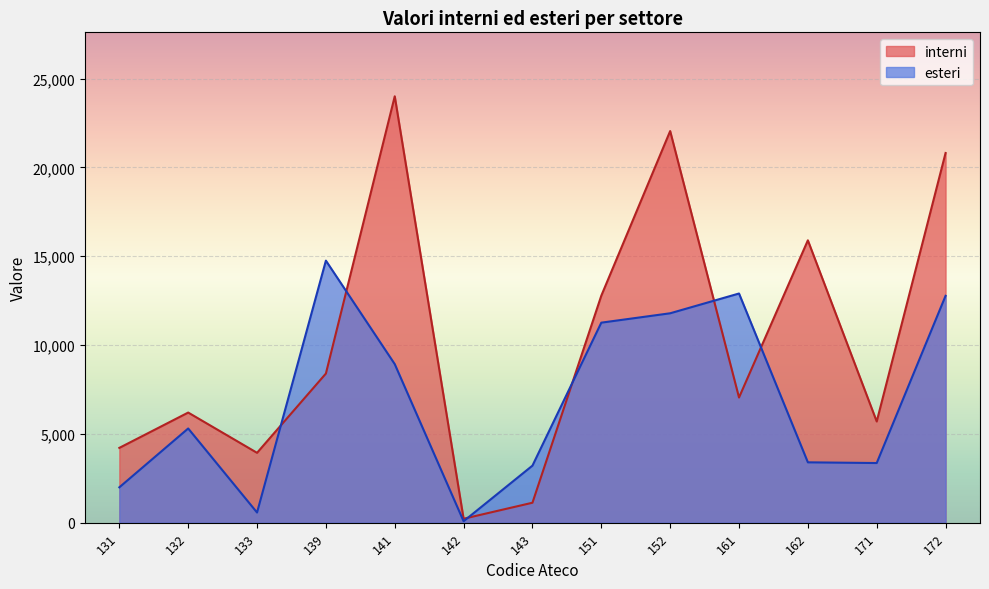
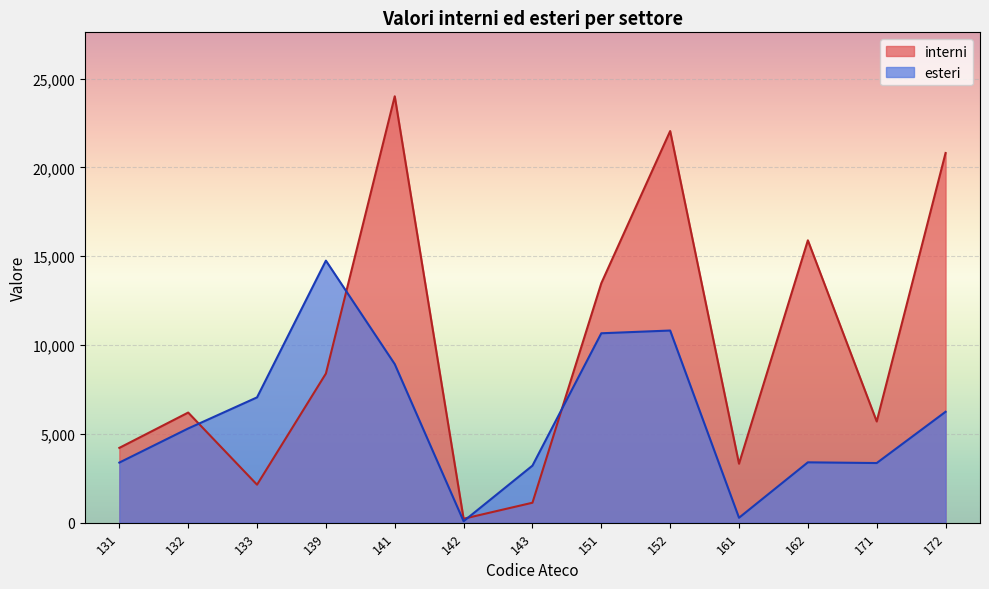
esteri, 131: 2,000 -> 3,400
interni, 133: 3,900 -> 2,100
esteri, 133: 600 -> 7,100
interni, 151: 12,800 -> 13,500
esteri, 151: 11,300 -> 10,700
esteri, 152: 11,800 -> 10,800
interni, 161: 7,000 -> 3,300
esteri, 161: 12,900 -> 300
esteri, 172: 12,800 -> 6,200
